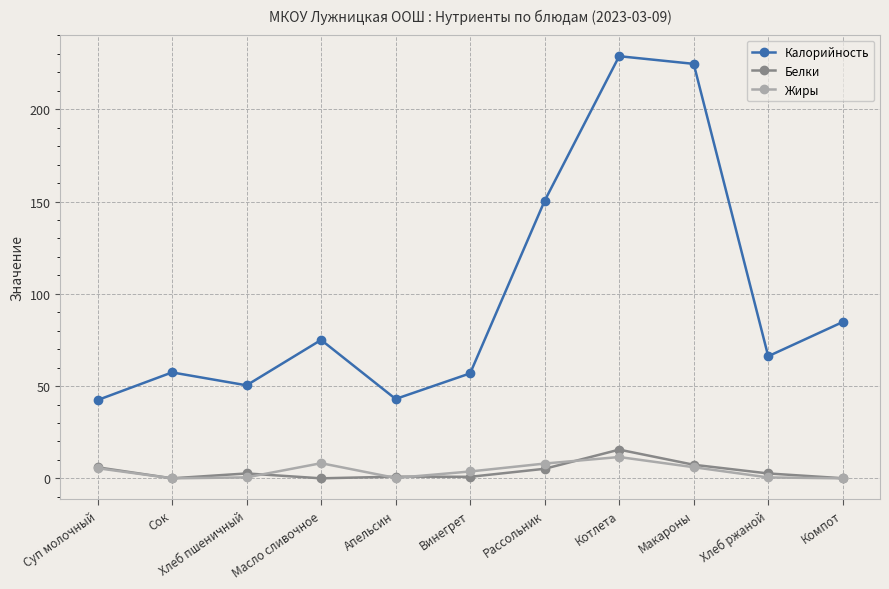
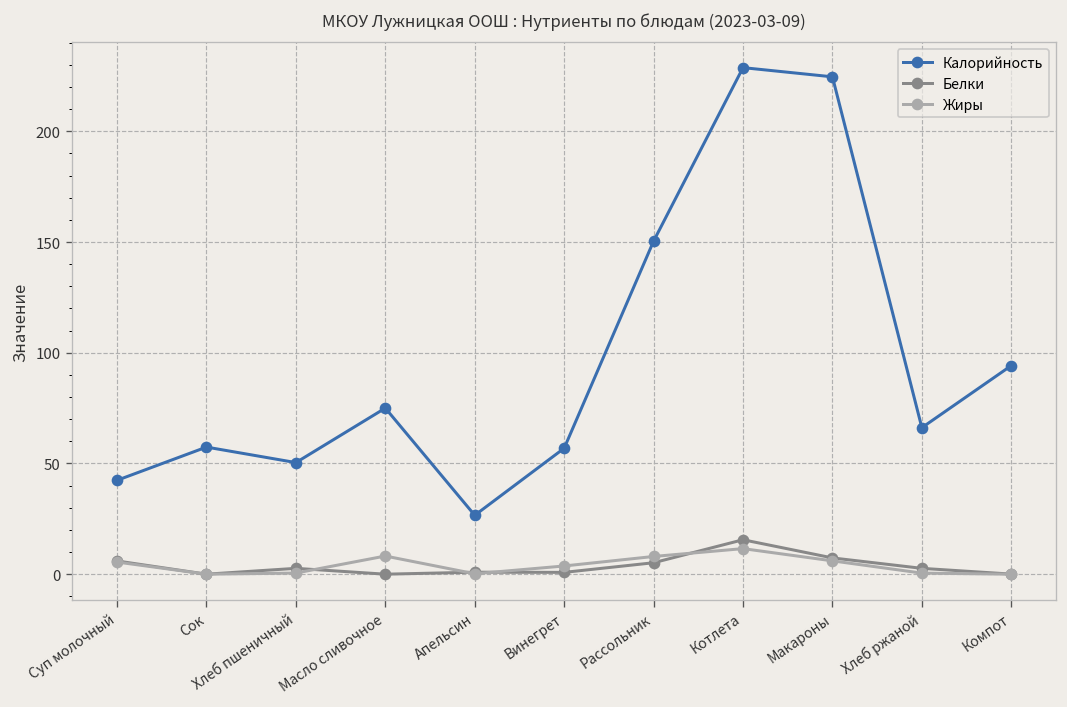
Калорийность, Апельсин: 43 -> 27
Калорийность, Компот: 85 -> 94
